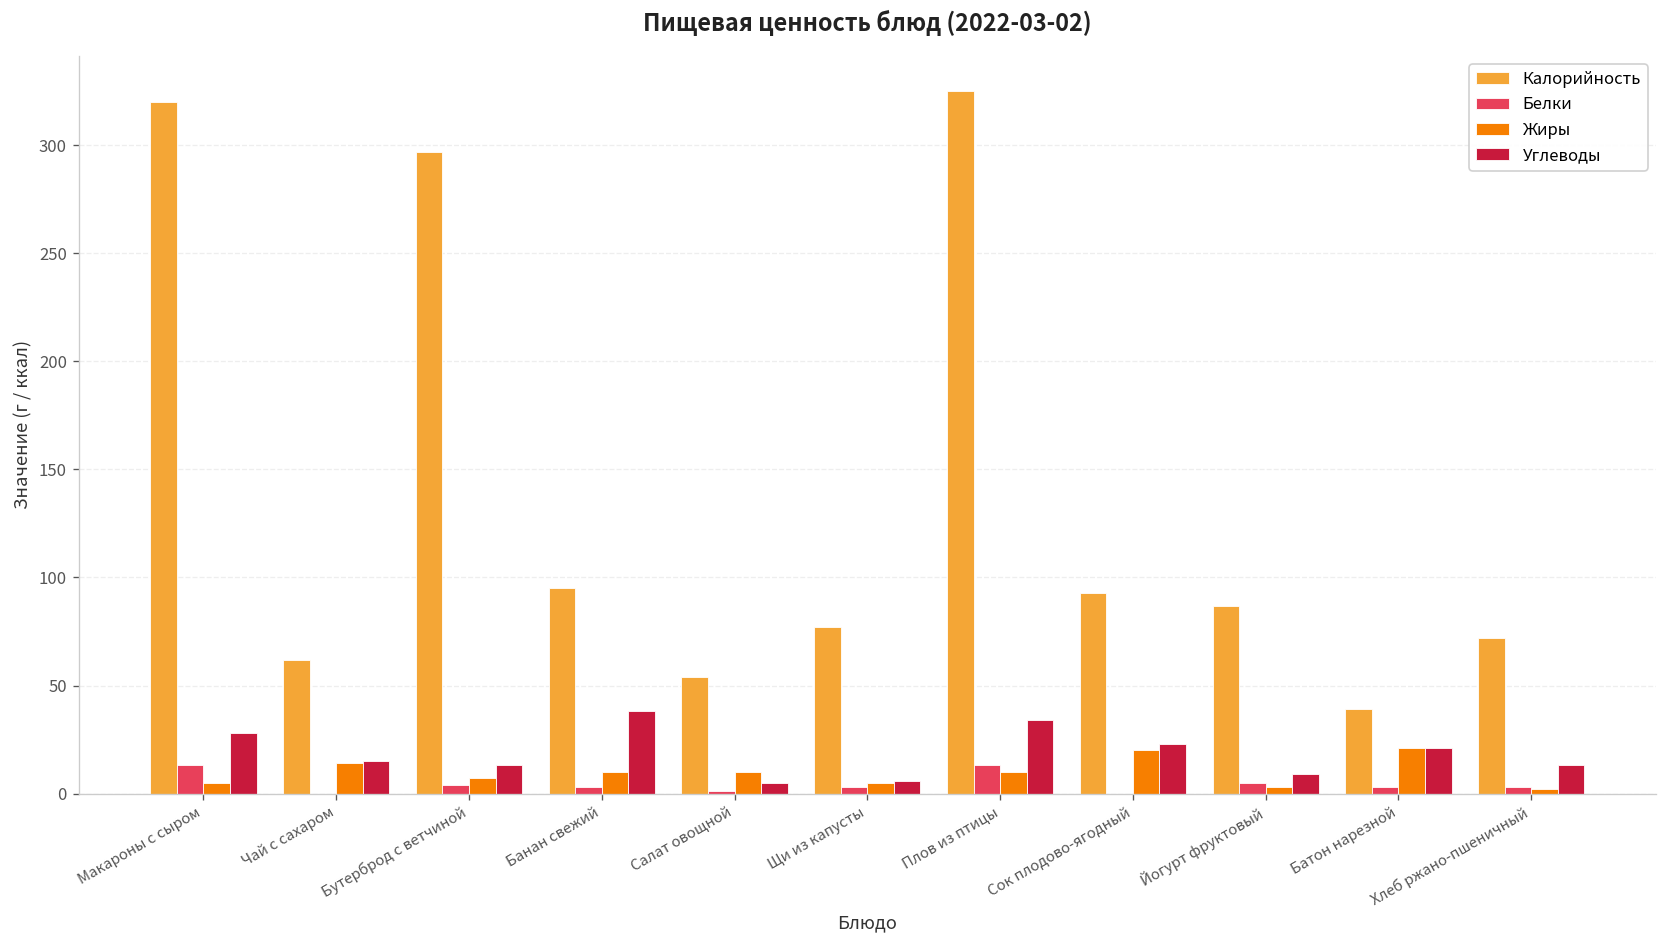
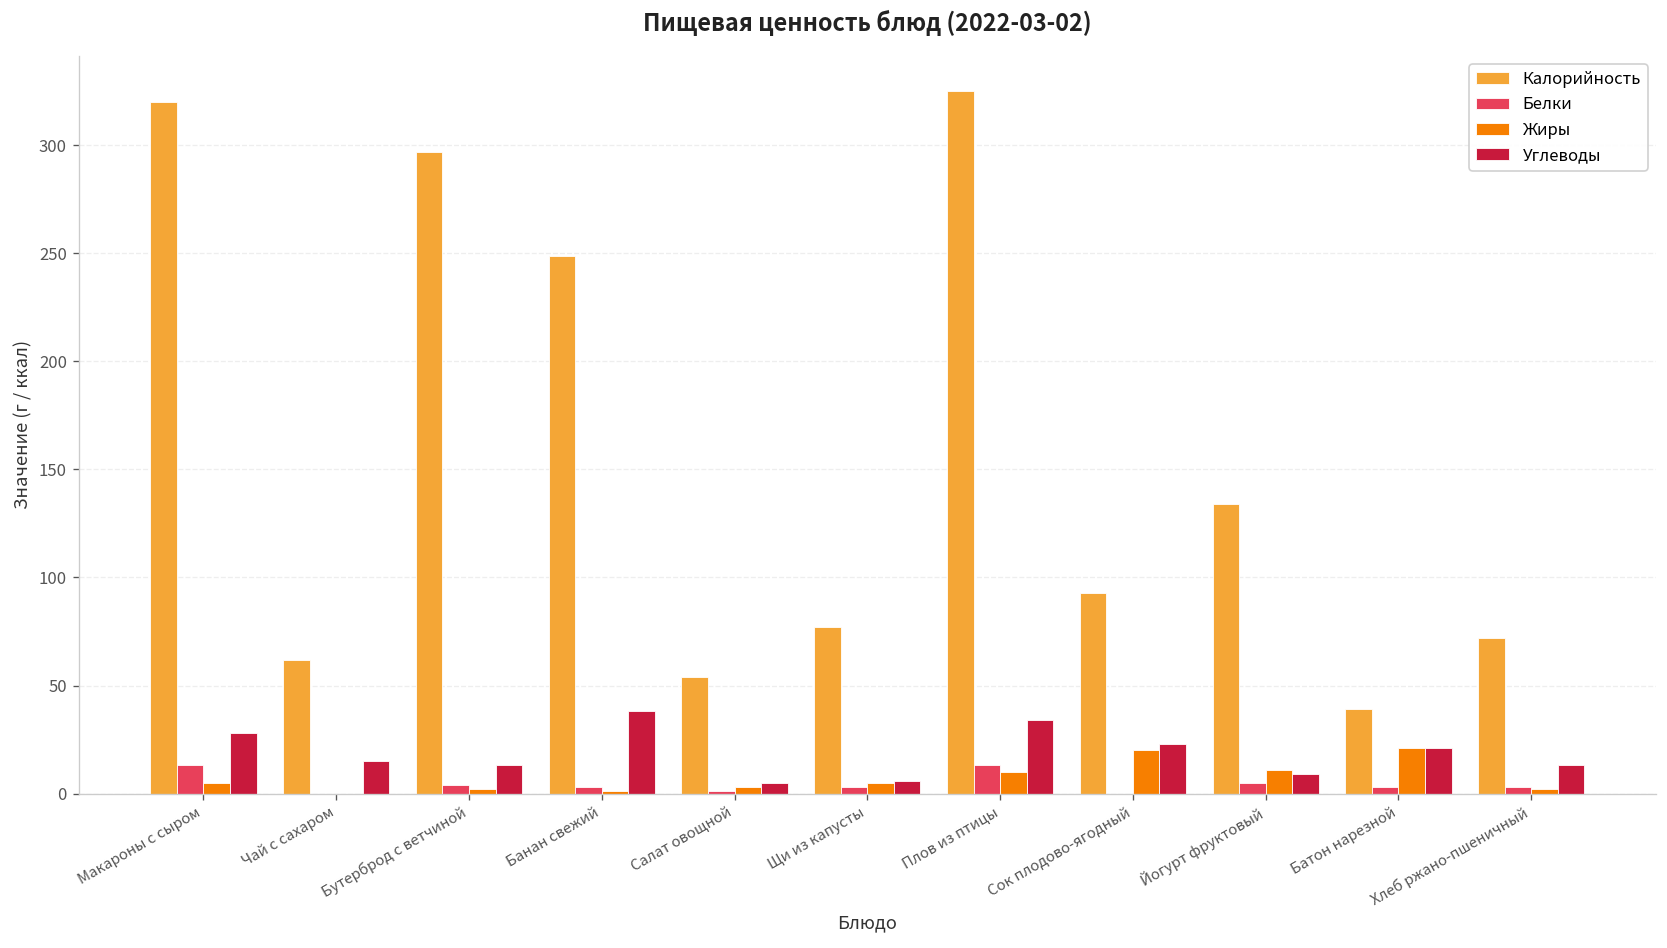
Жиры, Чай с сахаром: 14 -> 0
Жиры, Бутерброд с ветчиной: 7 -> 2
Калорийность, Банан свежий: 95 -> 249
Жиры, Банан свежий: 10 -> 1
Жиры, Салат овощной: 10 -> 3
Калорийность, Йогурт фруктовый: 87 -> 134
Жиры, Йогурт фруктовый: 3 -> 11
